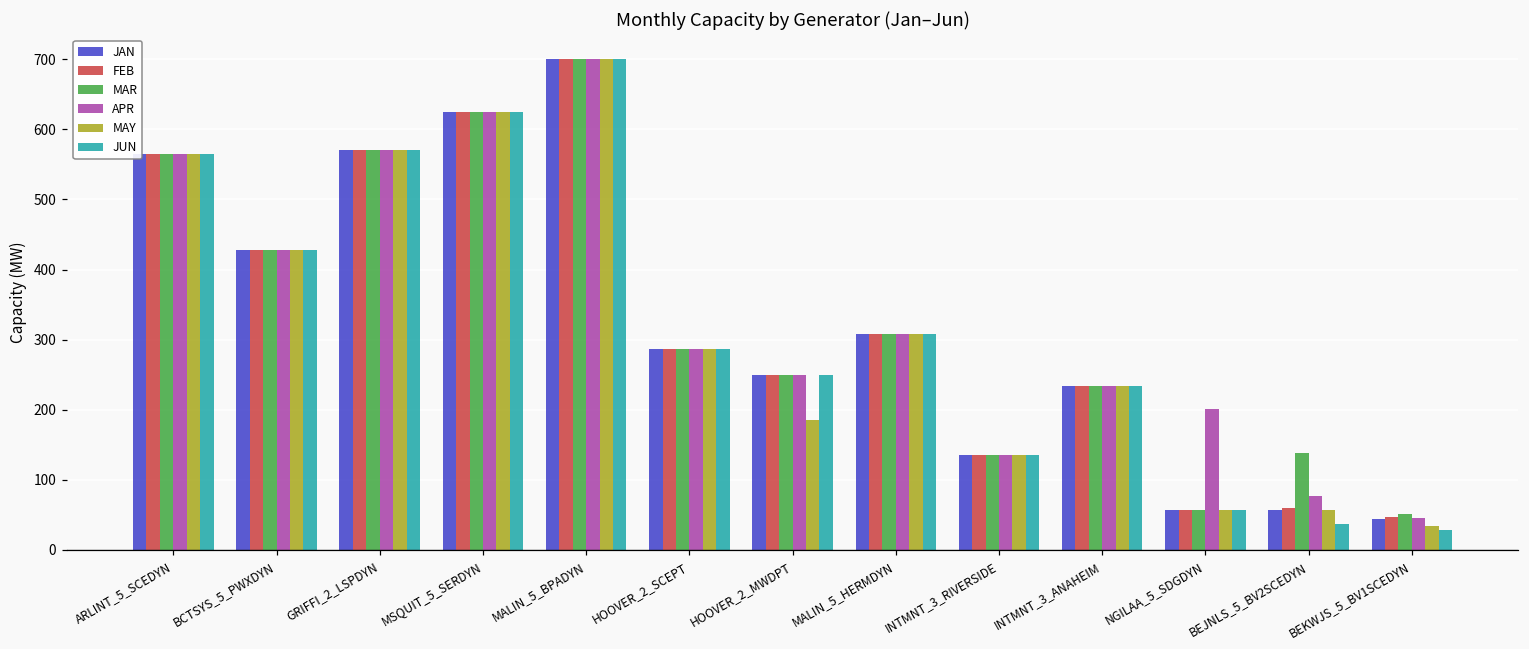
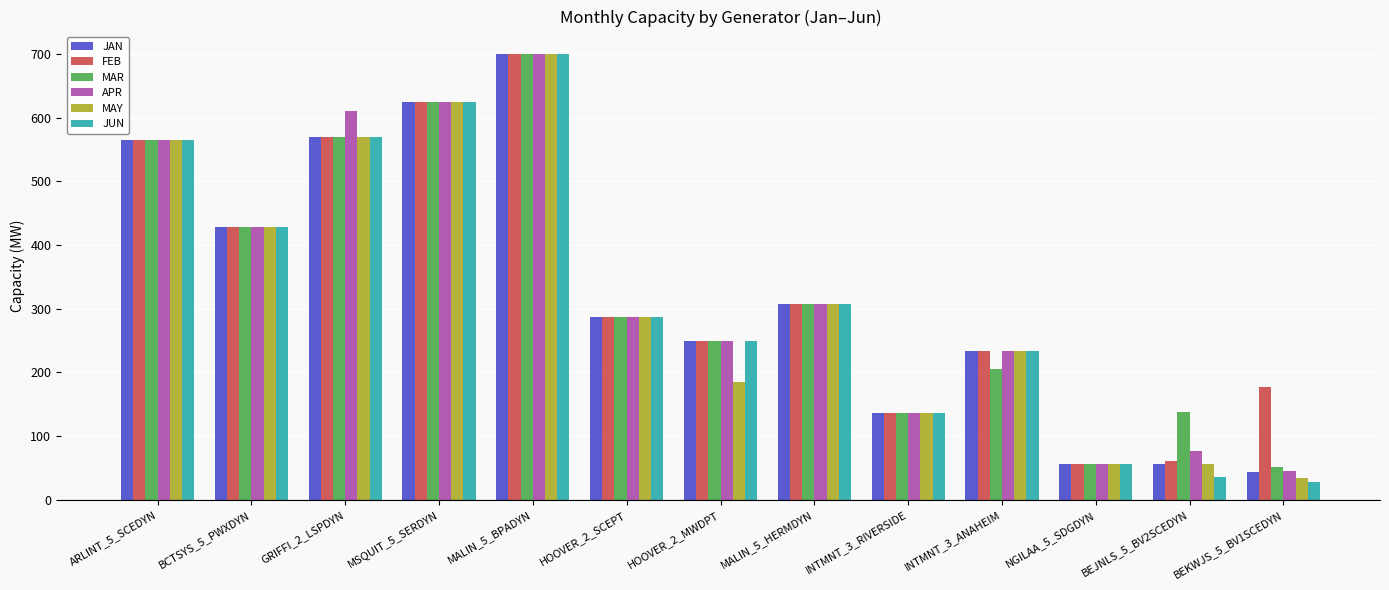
APR, GRIFFI_2_LSPDYN: 570 -> 610
MAR, INTMNT_3_ANAHEIM: 230 -> 210
APR, NGILAA_5_SDGDYN: 200 -> 60
FEB, BEKWJS_5_BV1SCEDYN: 50 -> 180
